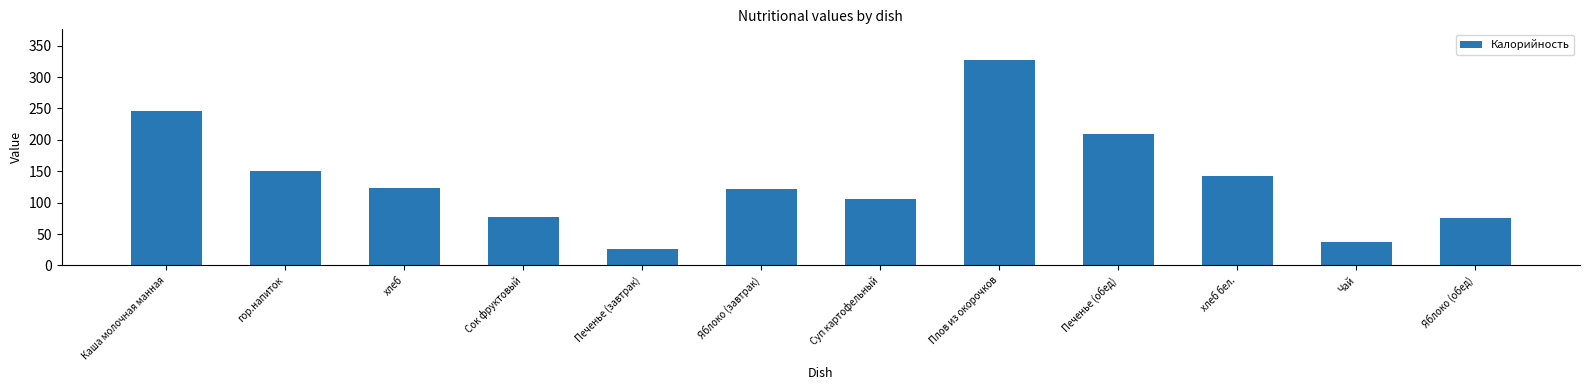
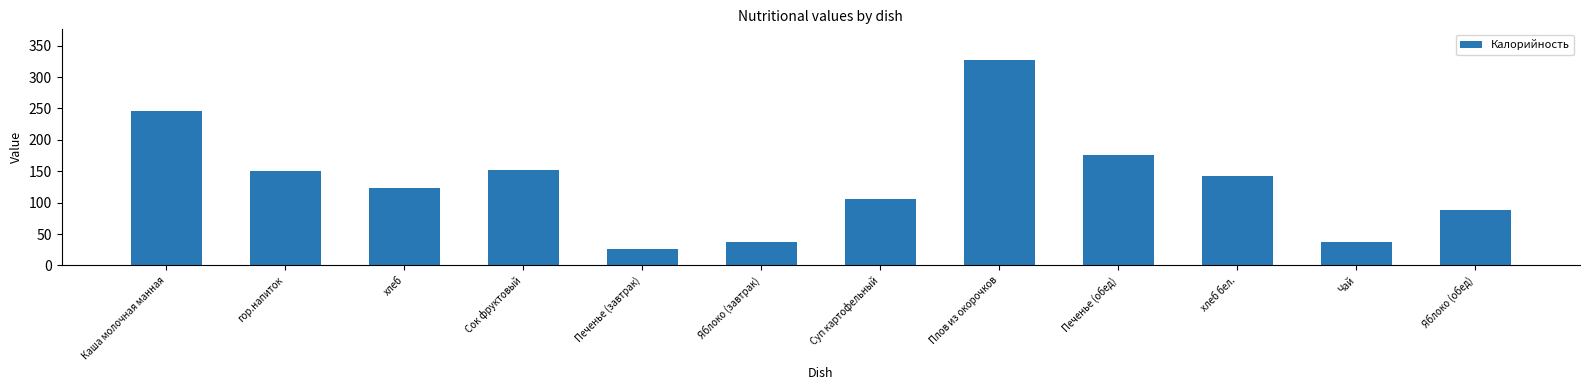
Сок фруктовый: 80 -> 150
Яблоко (завтрак): 120 -> 40
Печенье (обед): 210 -> 180
Яблоко (обед): 80 -> 90
